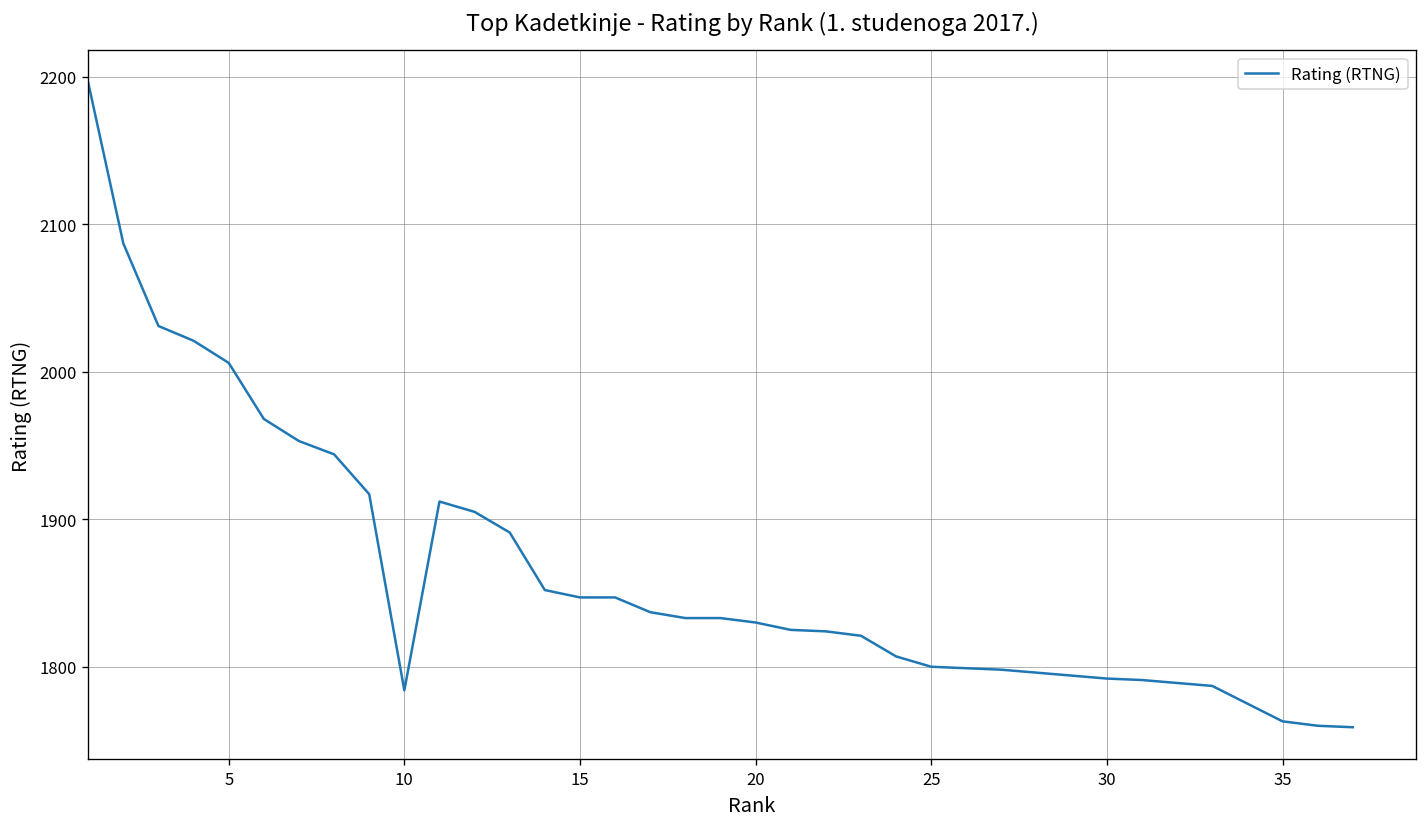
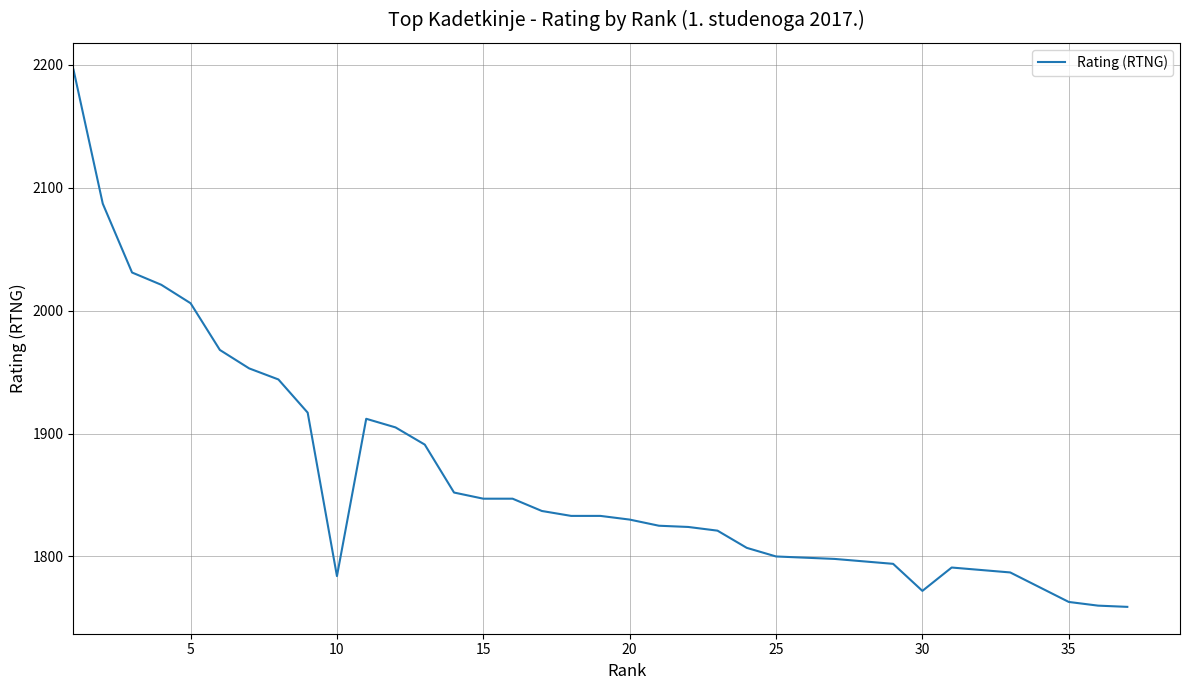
30: 1792 -> 1772
